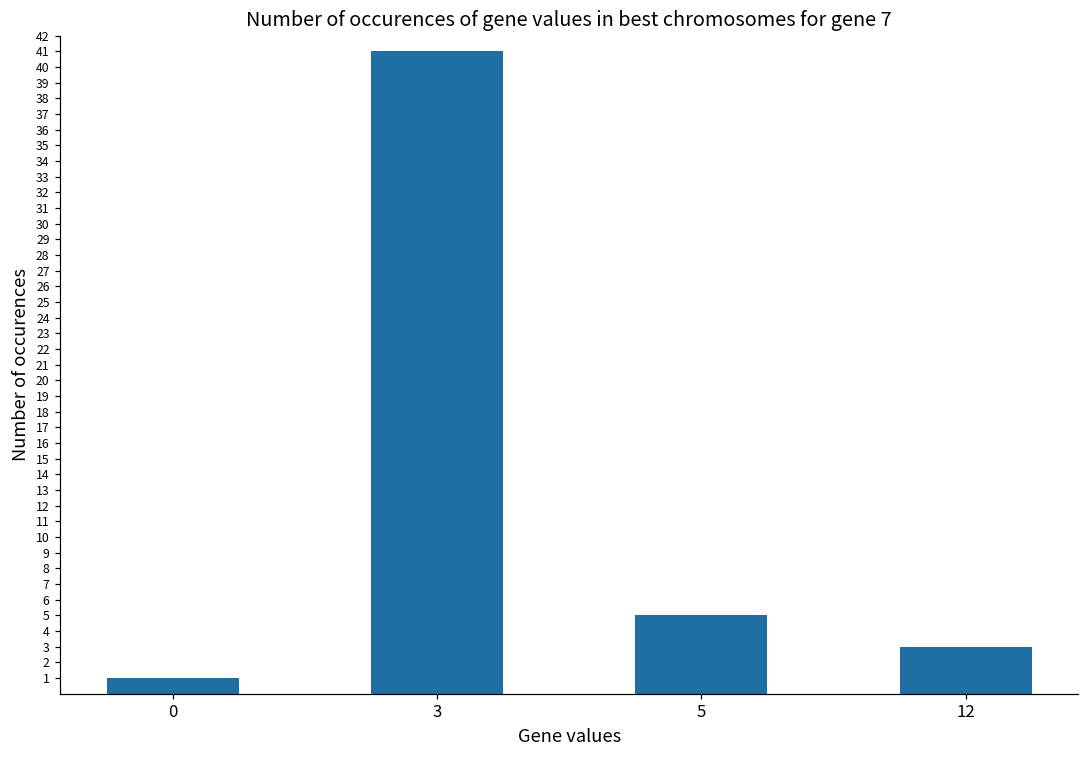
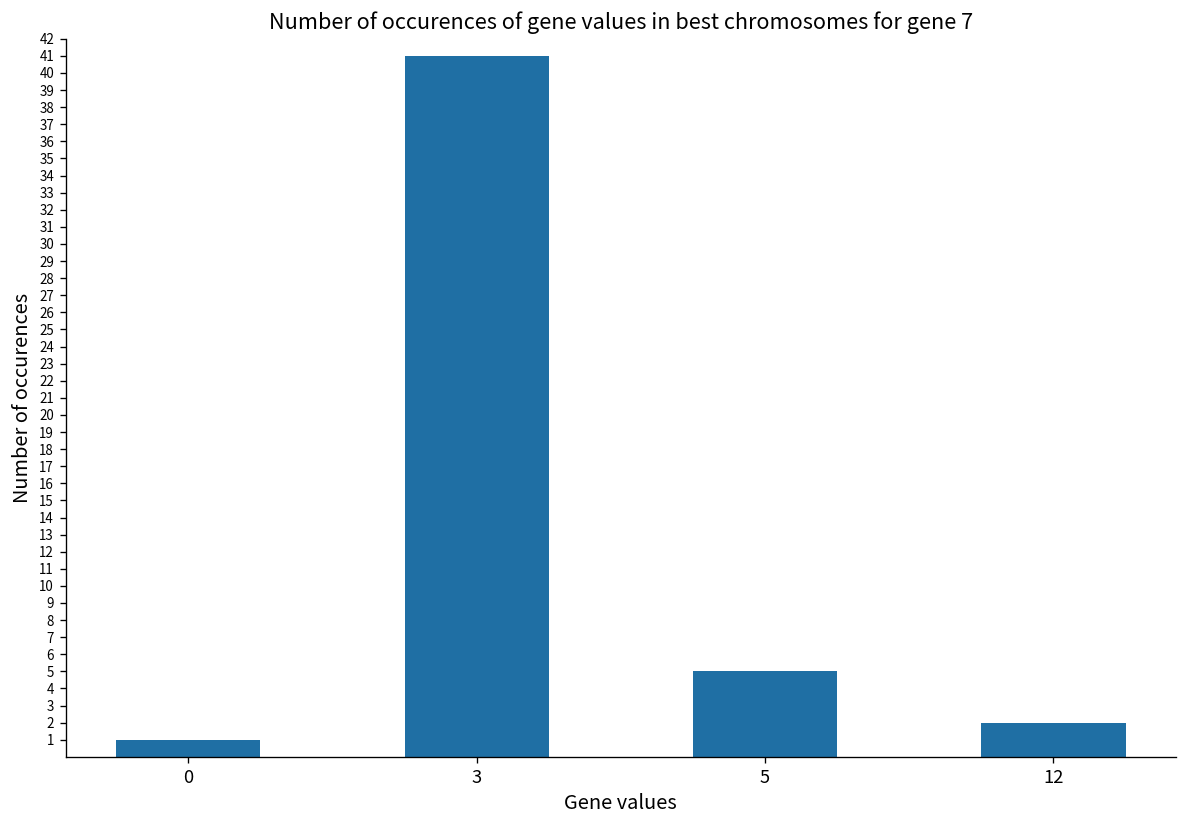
12: 3 -> 2
